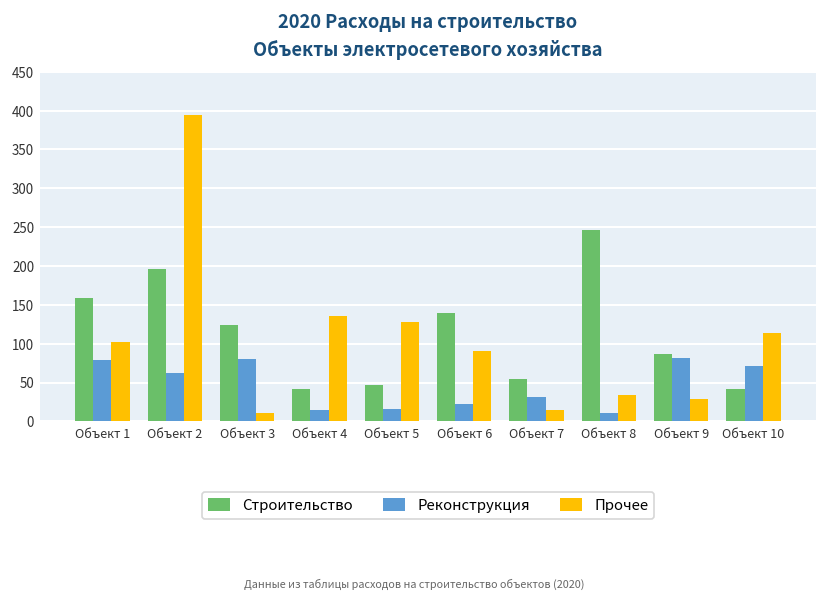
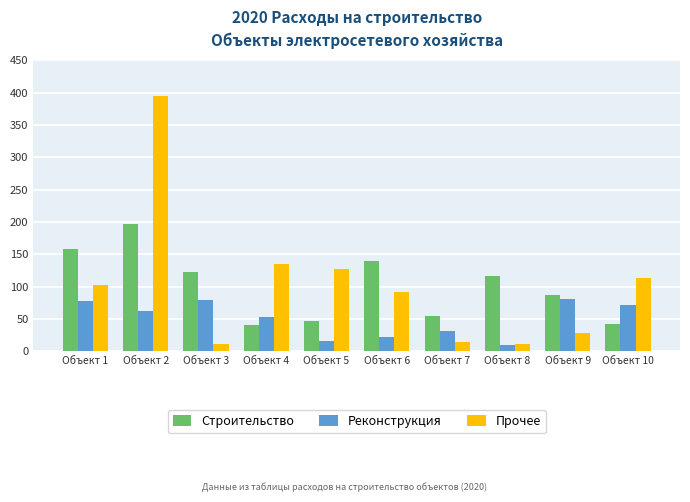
Реконструкция, Объект 4: 10 -> 50
Строительство, Объект 8: 250 -> 120
Прочее, Объект 8: 30 -> 10
